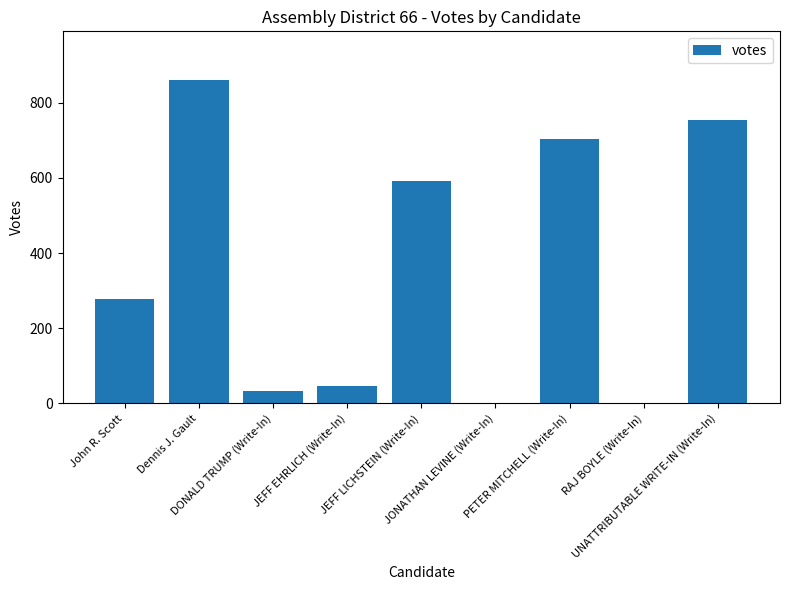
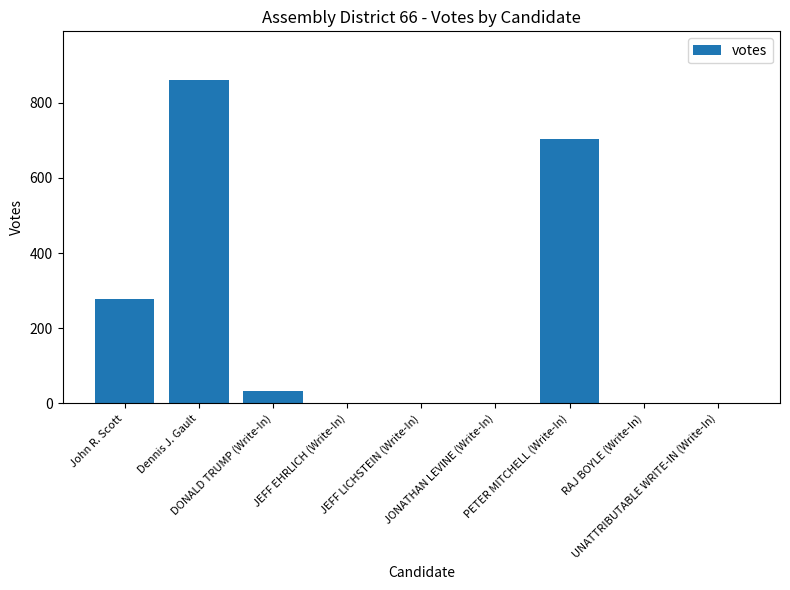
JEFF EHRLICH (Write-In): 50 -> 0
JEFF LICHSTEIN (Write-In): 590 -> 0
UNATTRIBUTABLE WRITE-IN (Write-In): 760 -> 0
